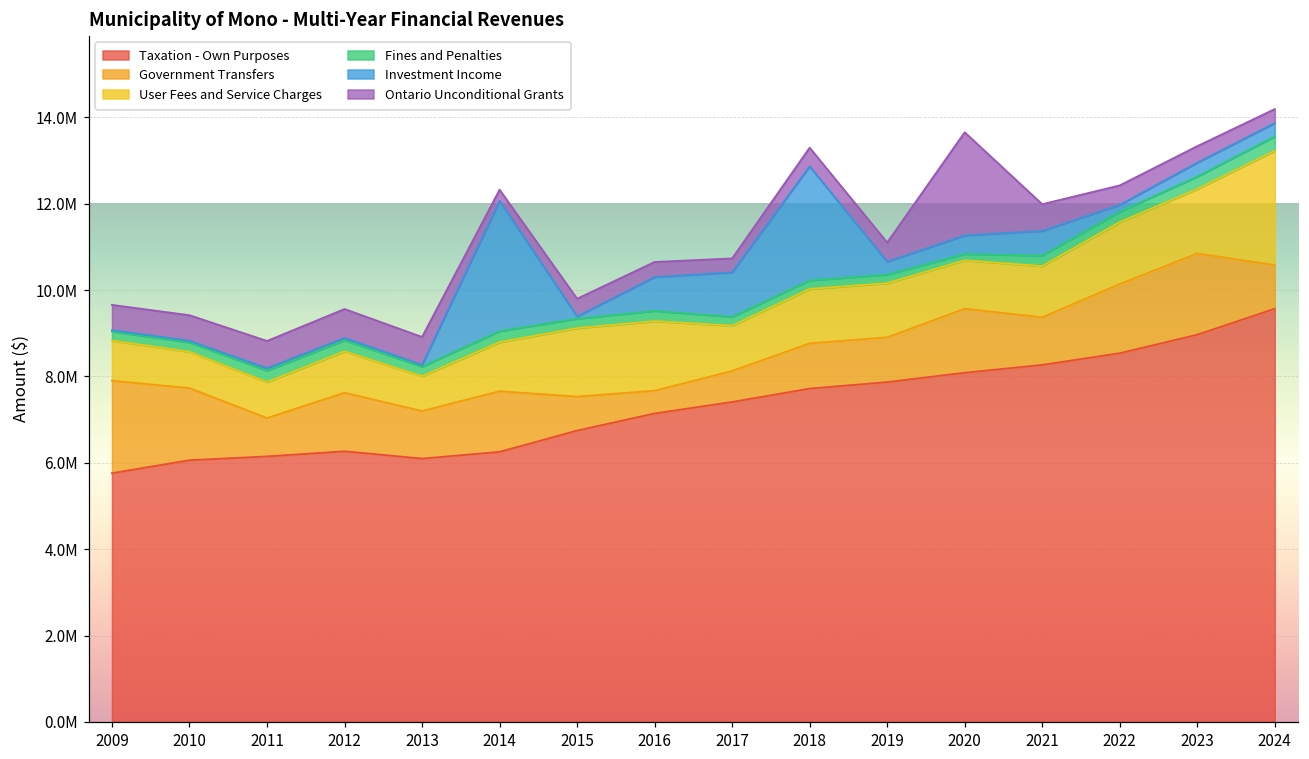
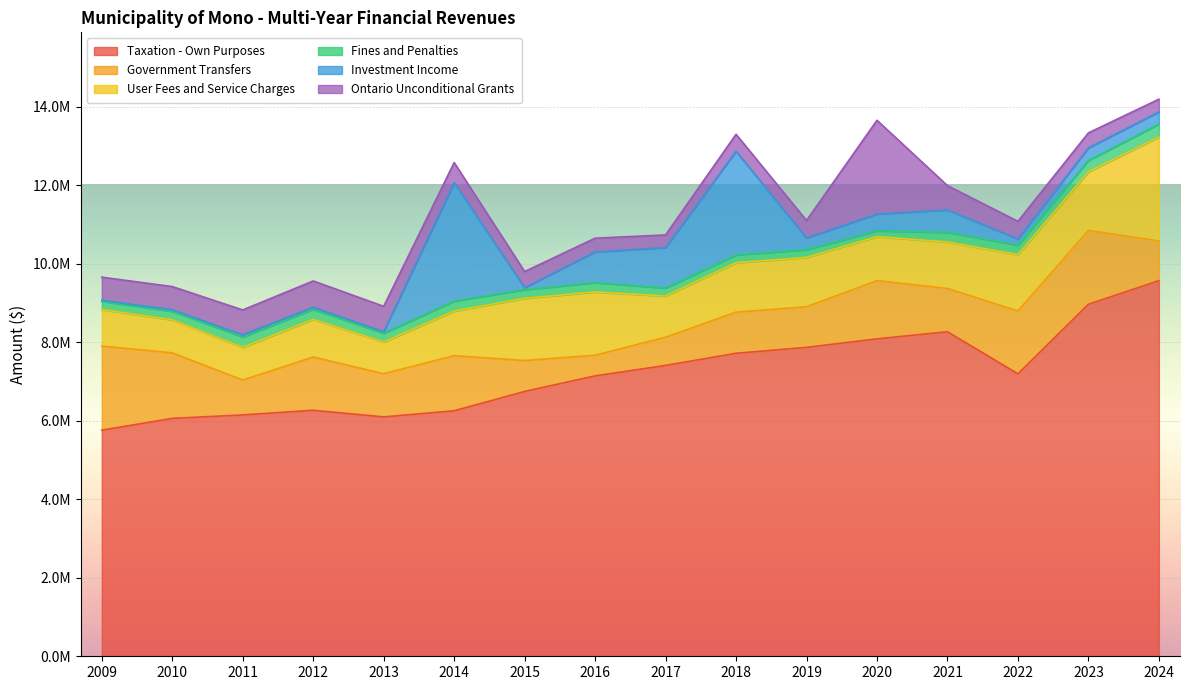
Ontario Unconditional Grants, 2014: 300000 -> 500000
Taxation - Own Purposes, 2022: 8500000 -> 7200000
